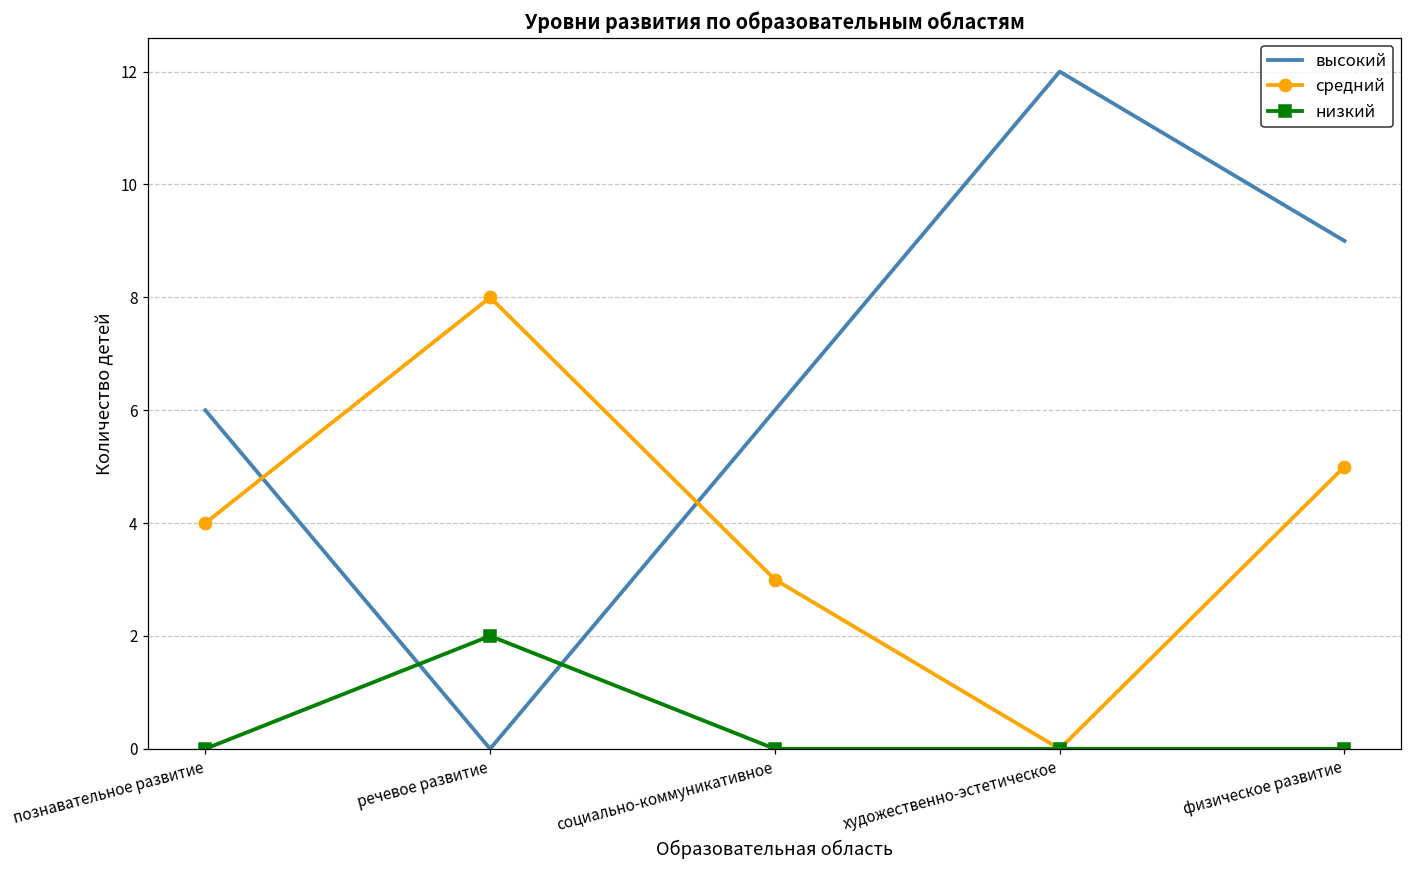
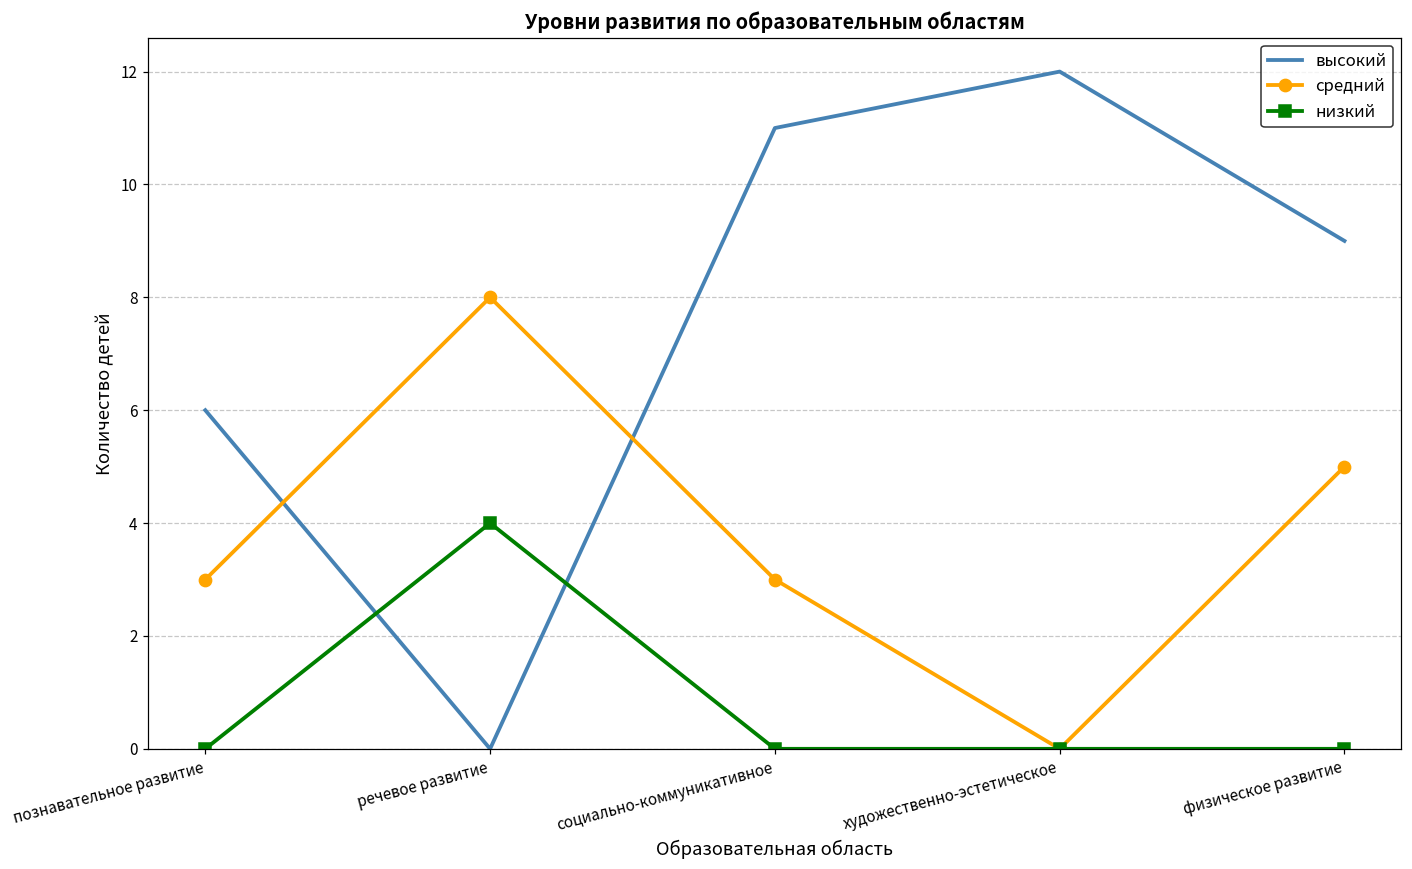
средний, познавательное развитие: 4 -> 3
низкий, речевое развитие: 2 -> 4
высокий, социально-коммуникативное: 6 -> 11
